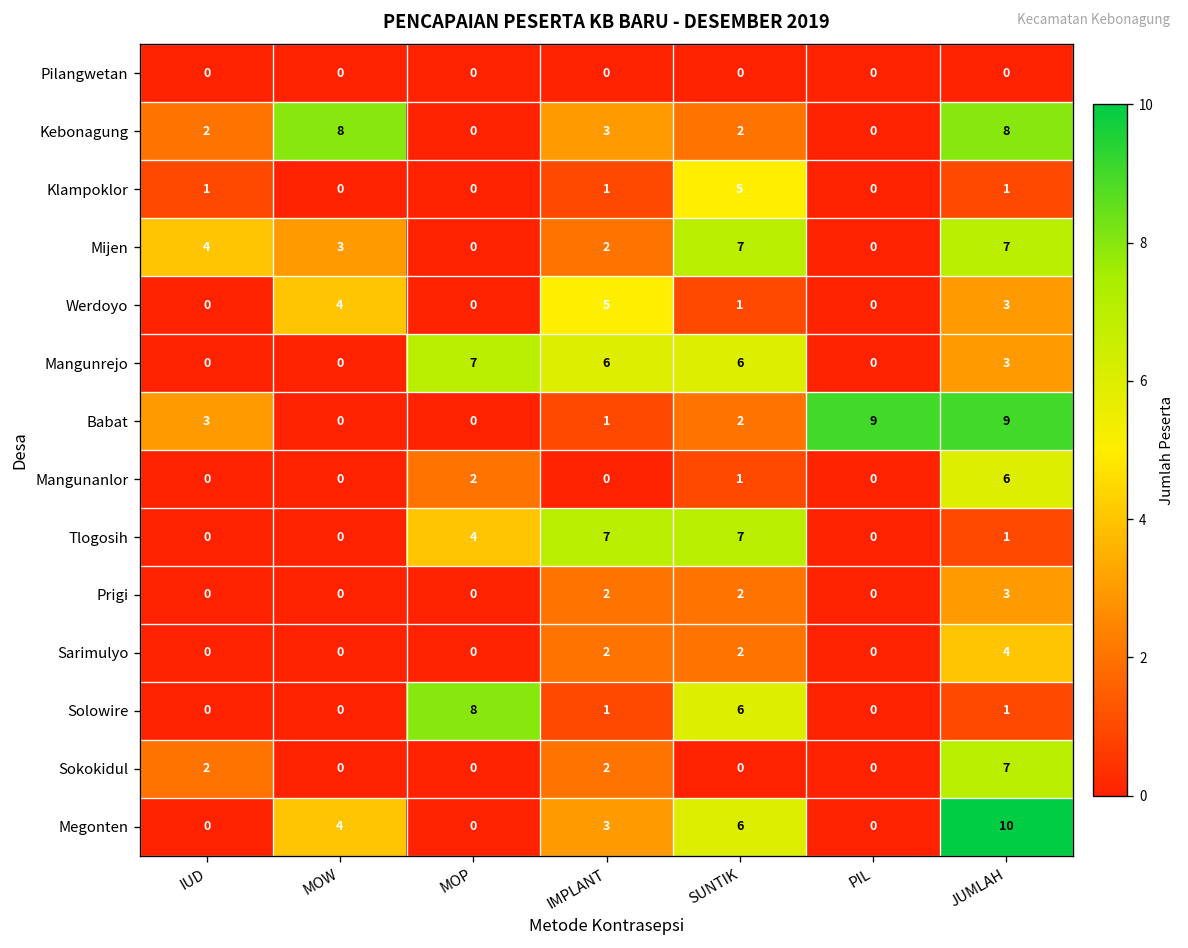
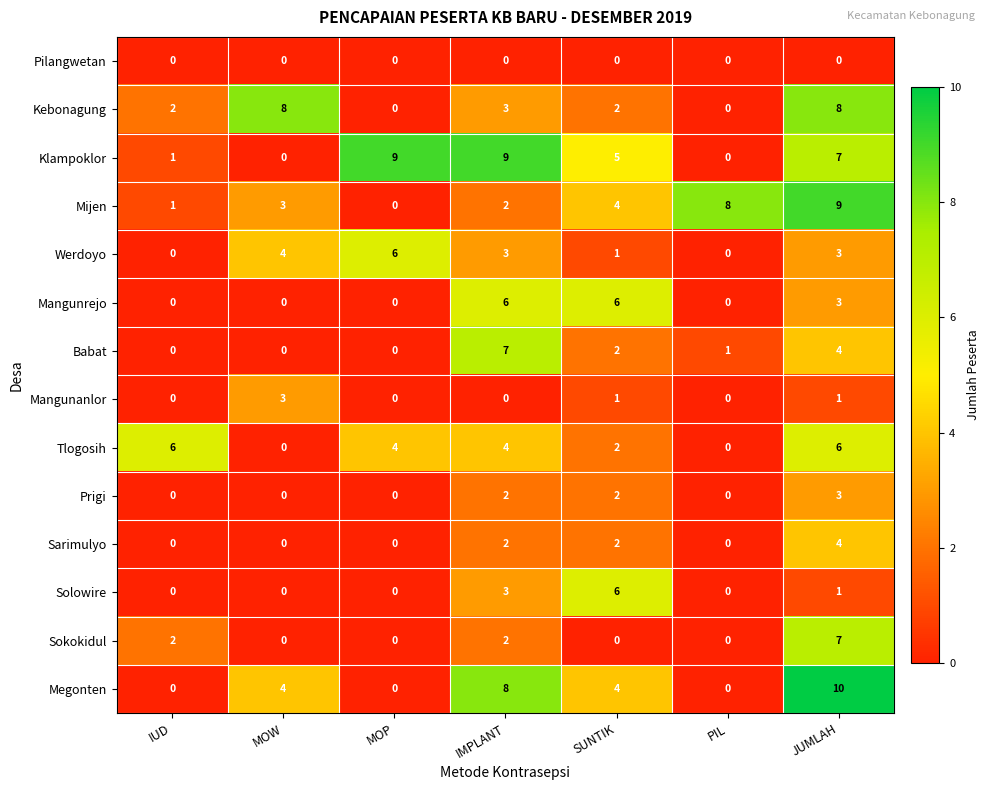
Klampoklor, MOP: 0 -> 9
Klampoklor, IMPLANT: 1 -> 9
Klampoklor, JUMLAH: 1 -> 7
Mijen, IUD: 4 -> 1
Mijen, SUNTIK: 7 -> 4
Mijen, PIL: 0 -> 8
Mijen, JUMLAH: 7 -> 9
Werdoyo, MOP: 0 -> 6
Werdoyo, IMPLANT: 5 -> 3
Mangunrejo, MOP: 7 -> 0
Babat, IUD: 3 -> 0
Babat, IMPLANT: 1 -> 7
Babat, PIL: 9 -> 1
Babat, JUMLAH: 9 -> 4
Mangunanlor, MOW: 0 -> 3
Mangunanlor, MOP: 2 -> 0
Mangunanlor, JUMLAH: 6 -> 1
Tlogosih, IUD: 0 -> 6
Tlogosih, IMPLANT: 7 -> 4
Tlogosih, SUNTIK: 7 -> 2
Tlogosih, JUMLAH: 1 -> 6
Solowire, MOP: 8 -> 0
Solowire, IMPLANT: 1 -> 3
Megonten, IMPLANT: 3 -> 8
Megonten, SUNTIK: 6 -> 4
